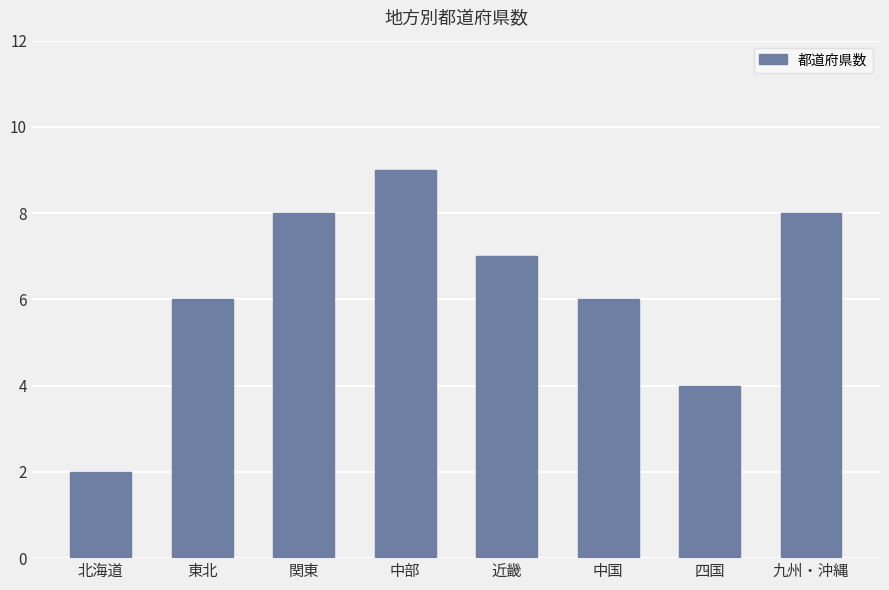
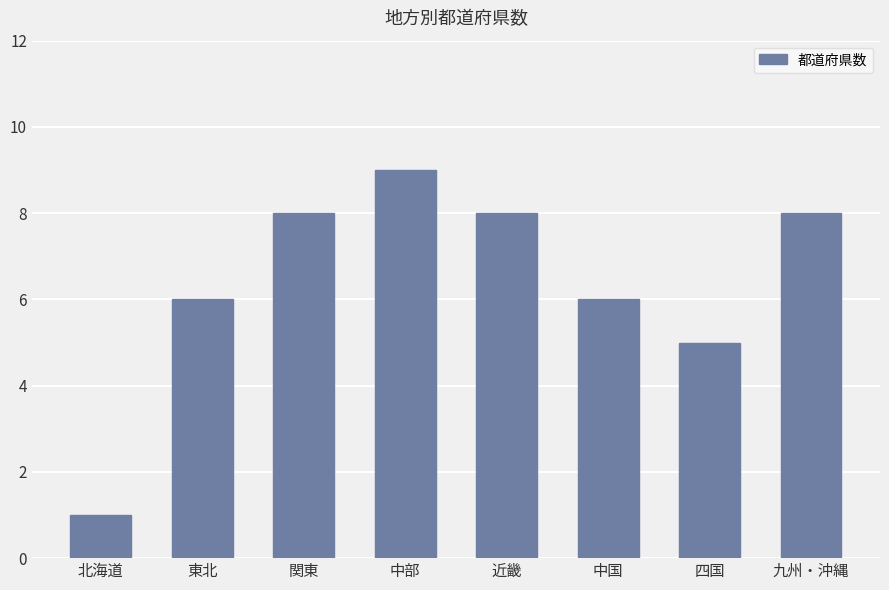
北海道: 2 -> 1
近畿: 7 -> 8
四国: 4 -> 5
